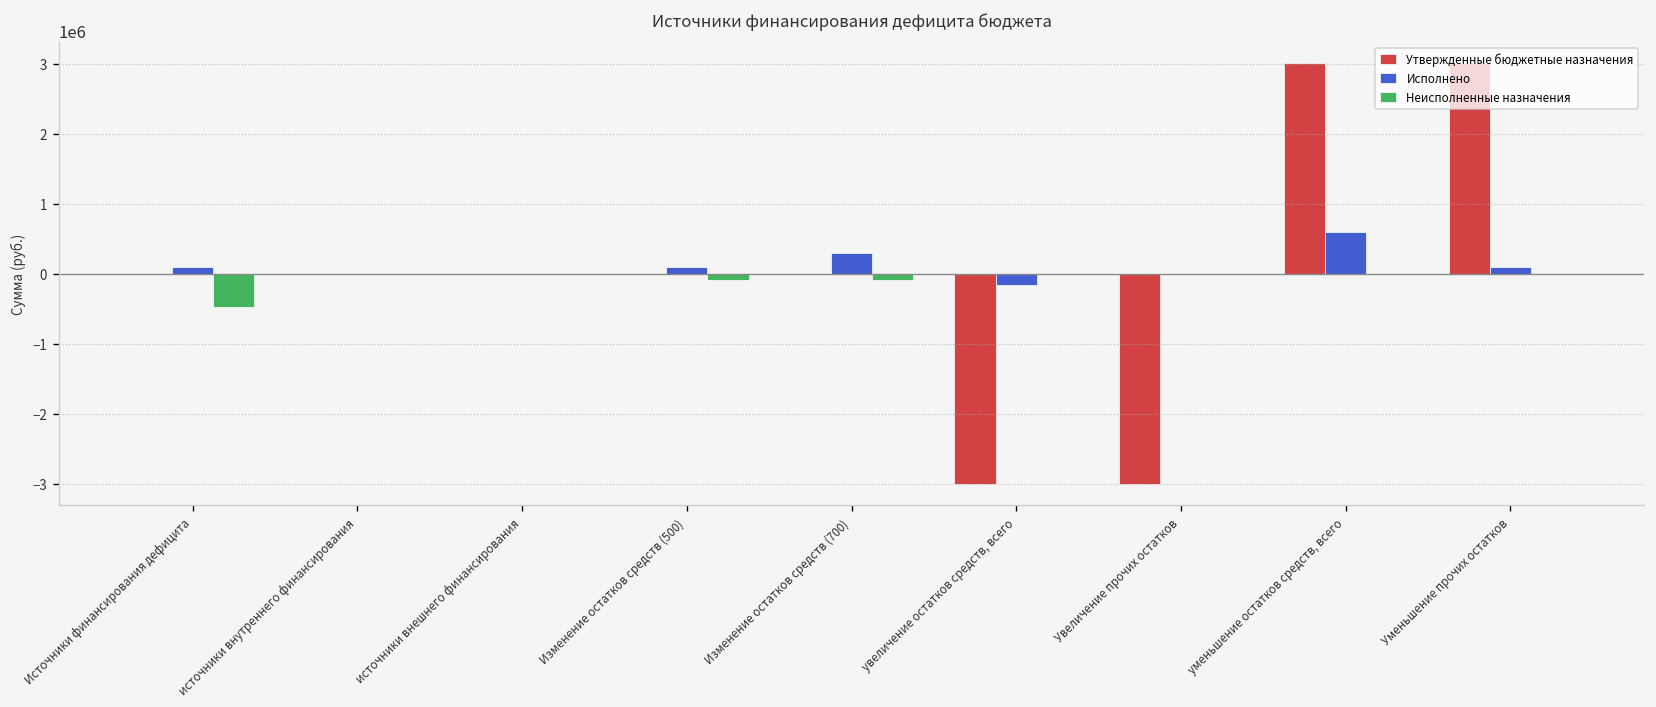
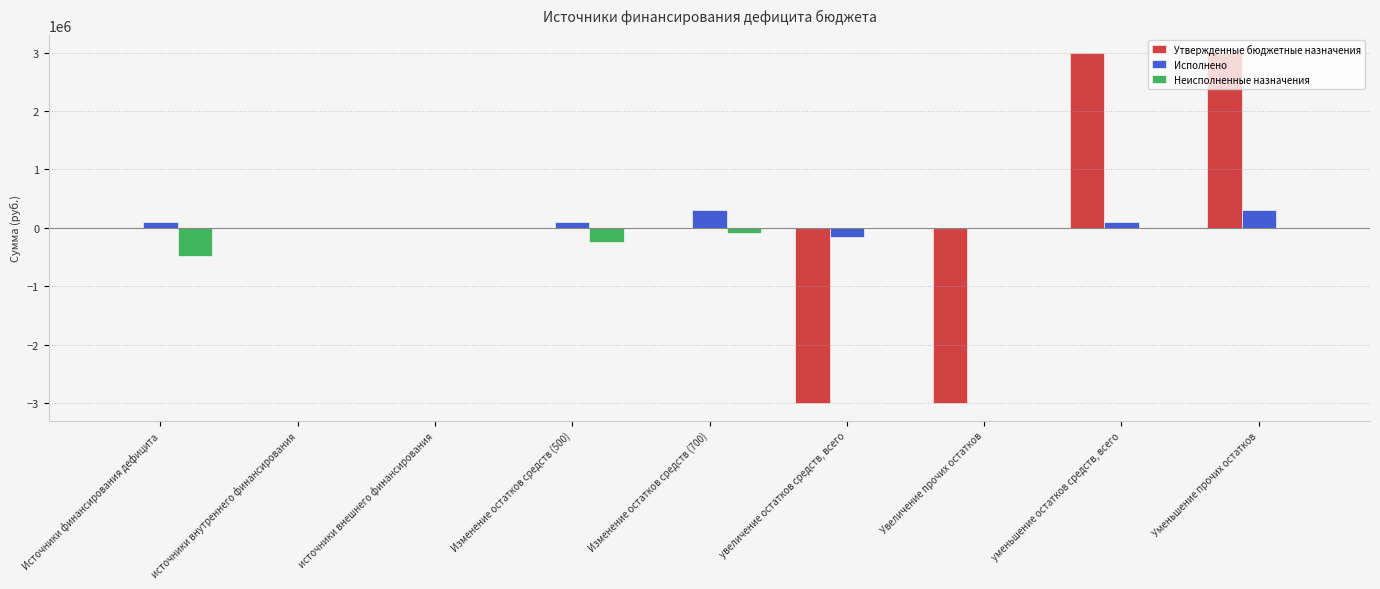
Неисполненные назначения, Изменение остатков средств (500): -100000 -> -200000
Исполнено, уменьшение остатков средств, всего: 600000 -> 100000
Исполнено, Уменьшение прочих остатков: 100000 -> 300000
